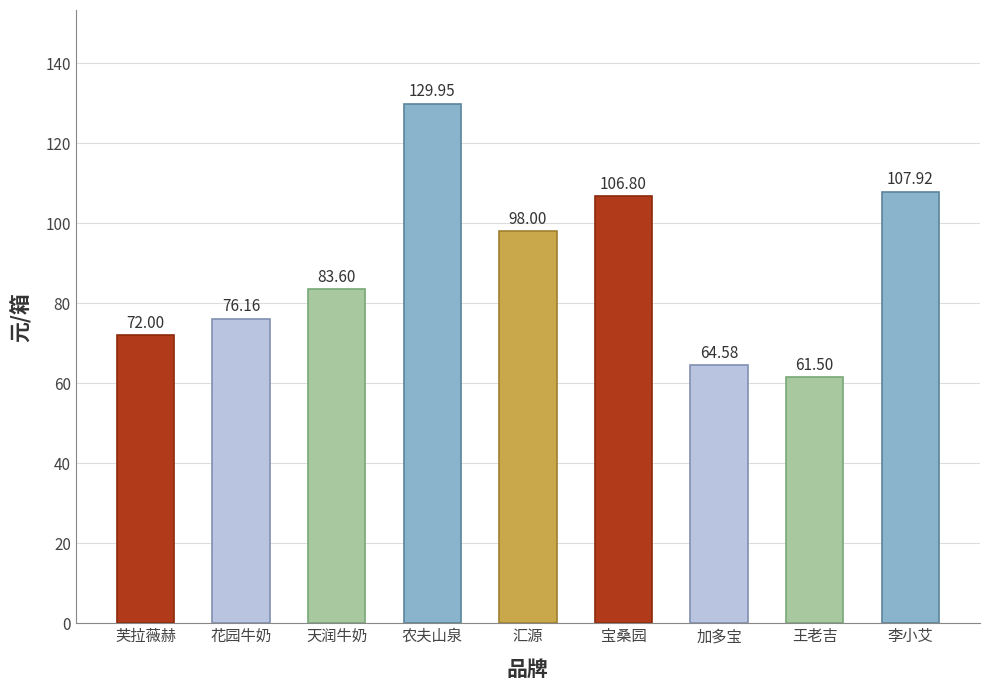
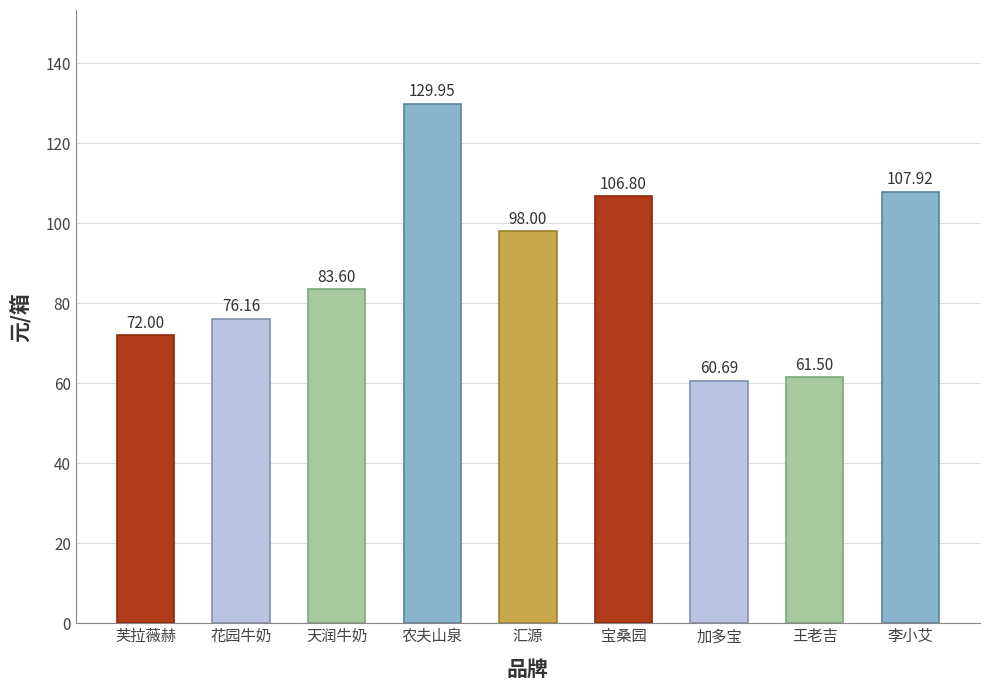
加多宝: 64.58 -> 60.69
